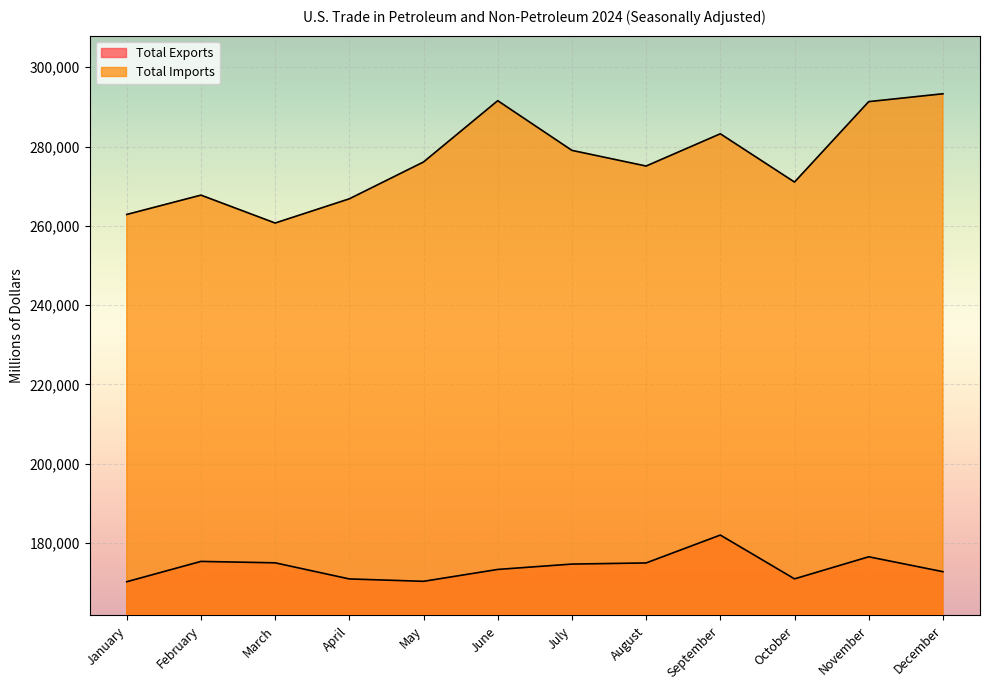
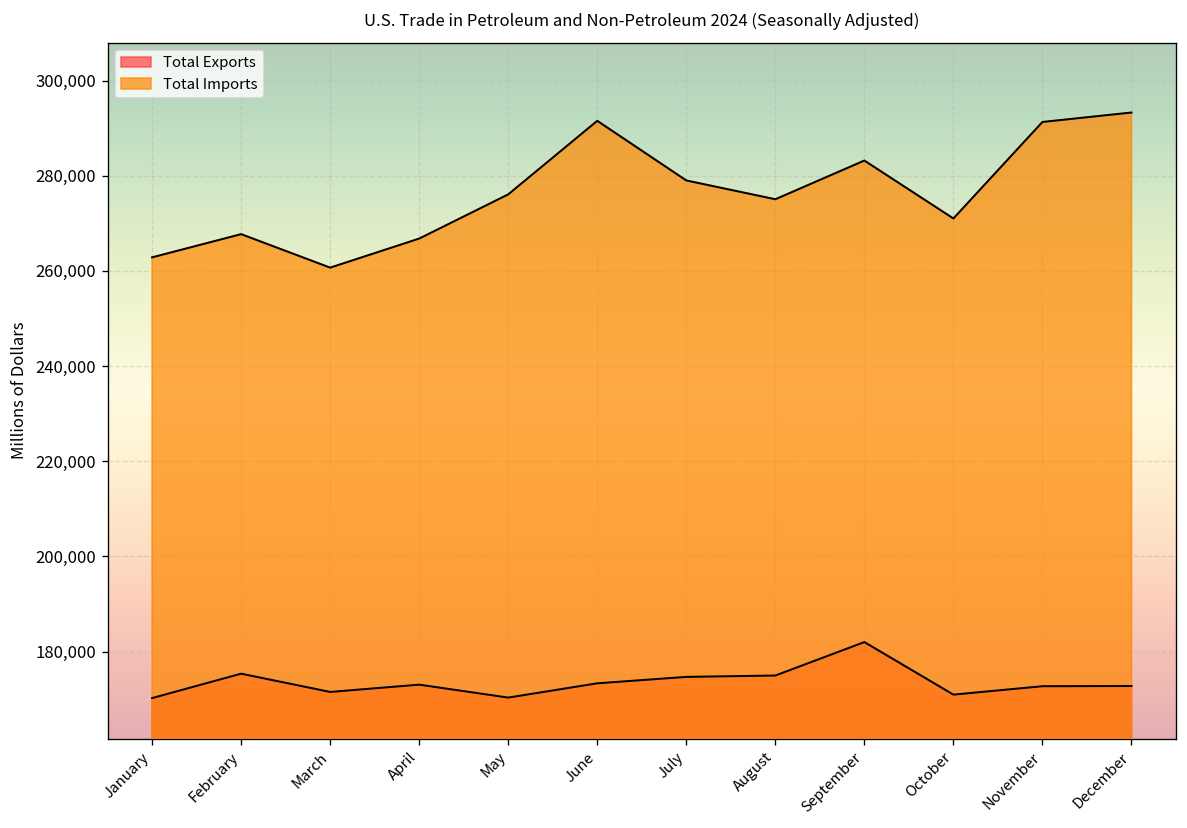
Total Exports, March: 175,000 -> 172,000
Total Exports, April: 171,000 -> 173,000
Total Exports, November: 177,000 -> 173,000
